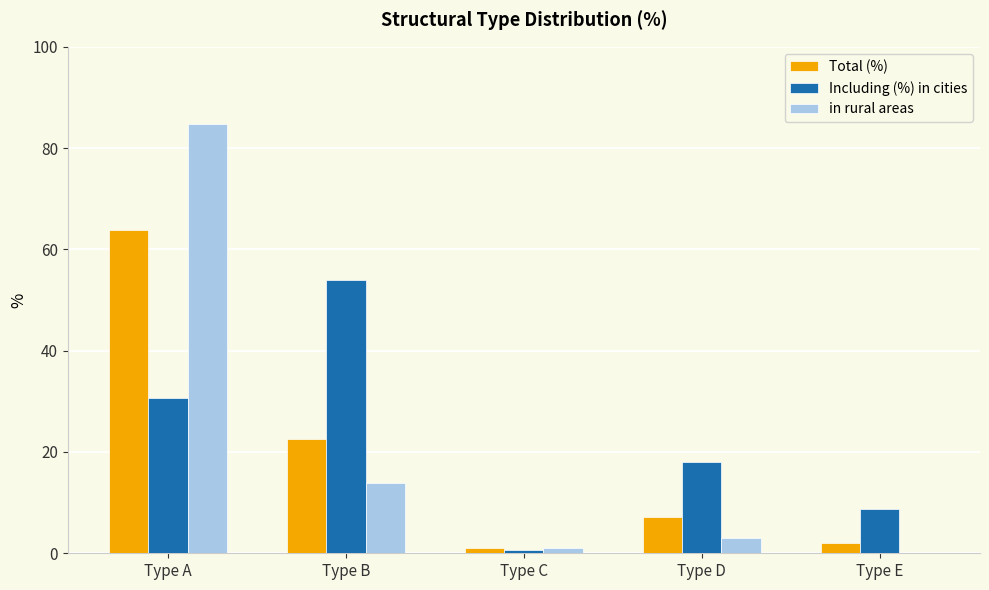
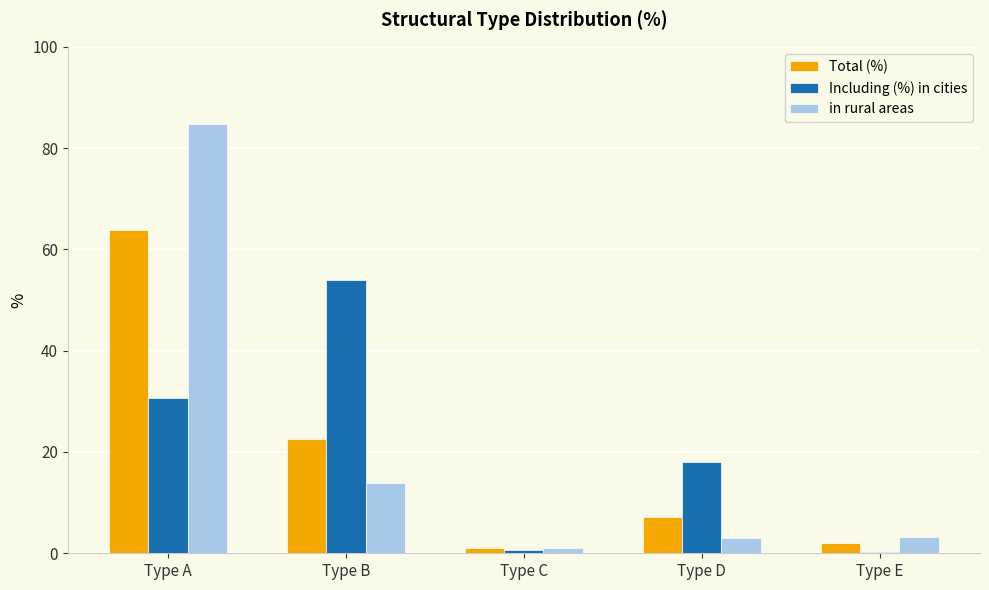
Including (%) in cities, Type E: 9 -> 0
in rural areas, Type E: 0 -> 3
